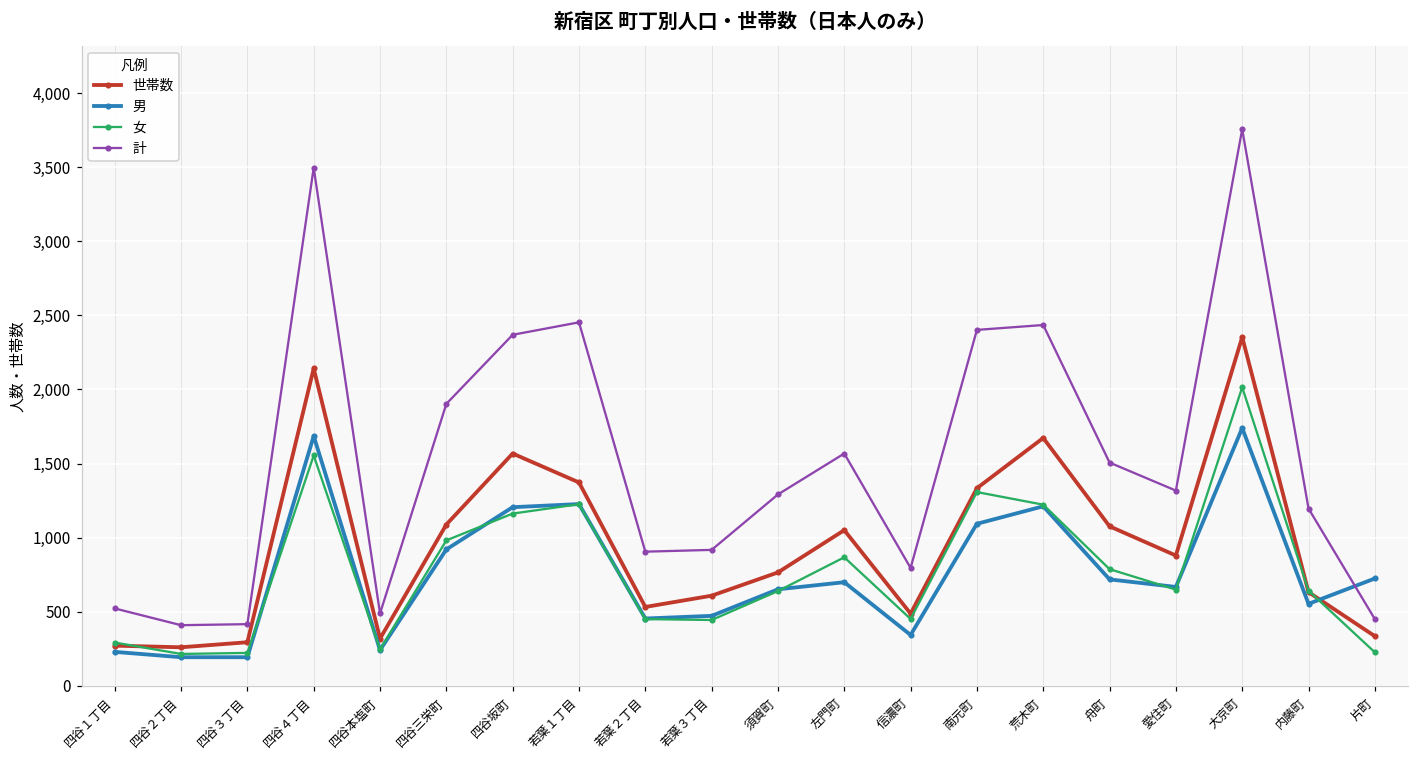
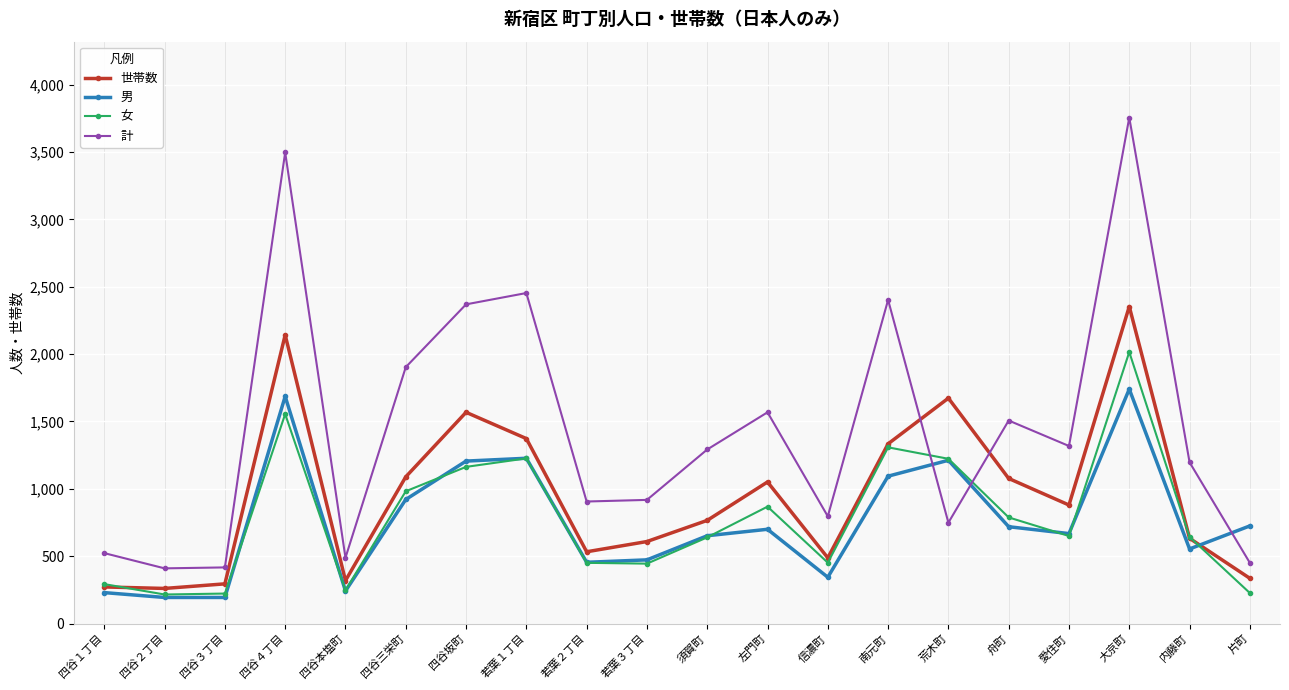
計, 荒木町: 2,440 -> 750
